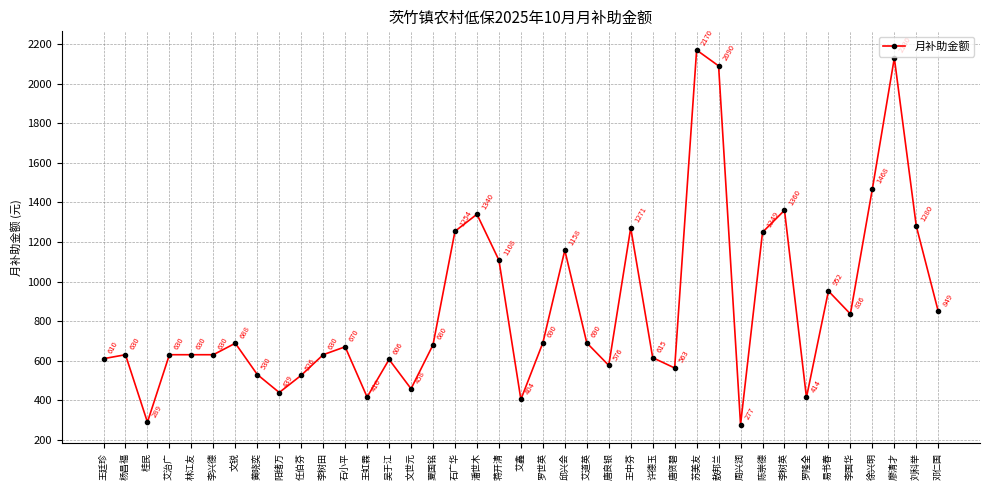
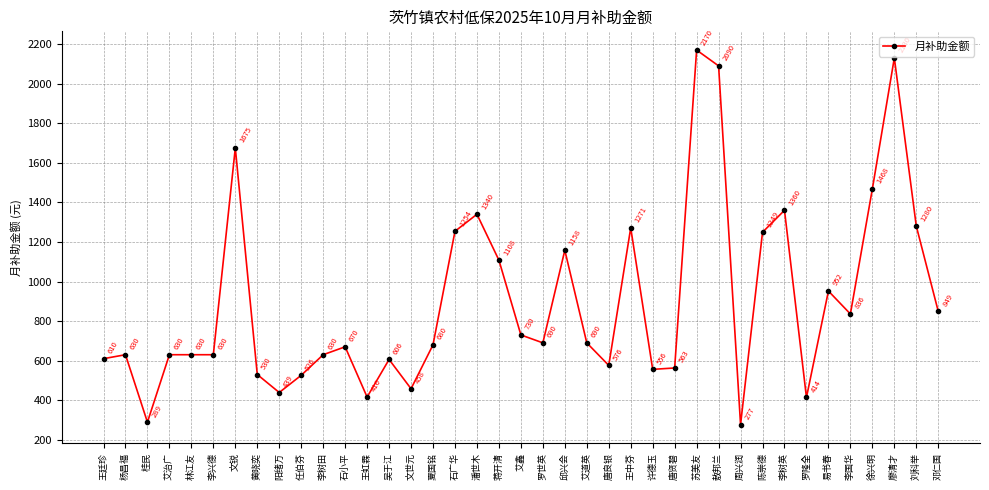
文锐: 688 -> 1675
艾鑫: 404 -> 730
许德玉: 615 -> 556
